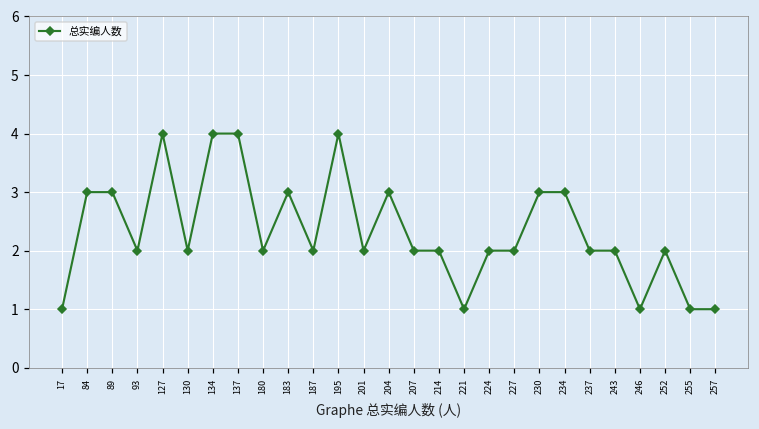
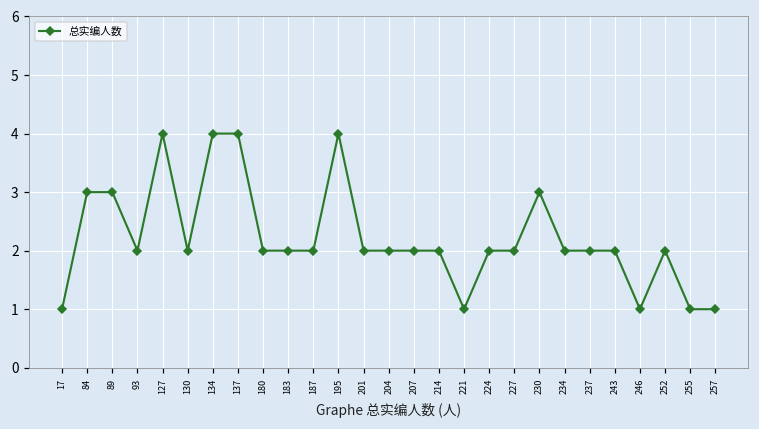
183: 3 -> 2
204: 3 -> 2
234: 3 -> 2
